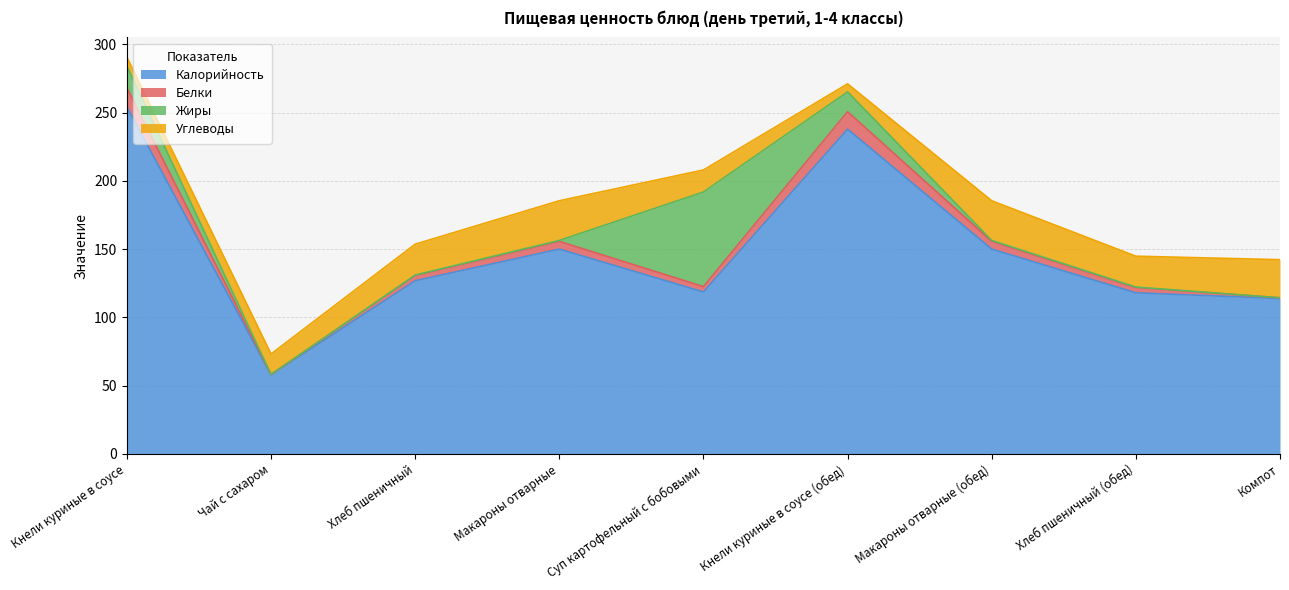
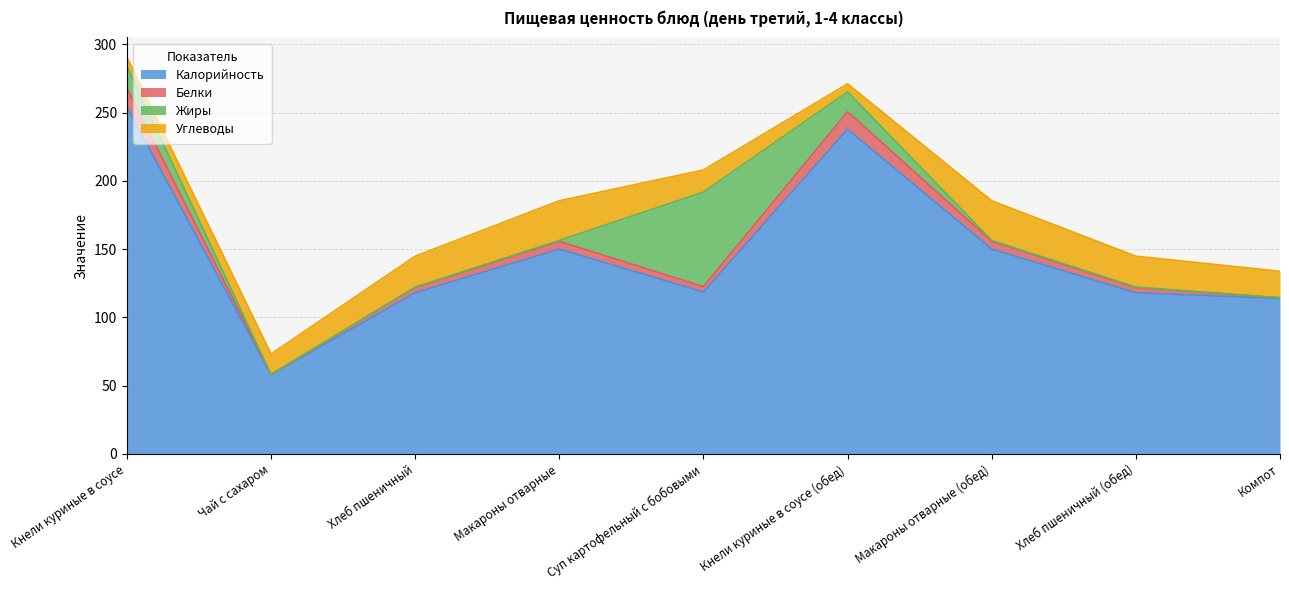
Калорийность, Хлеб пшеничный: 127 -> 118
Углеводы, Компот: 28 -> 19
